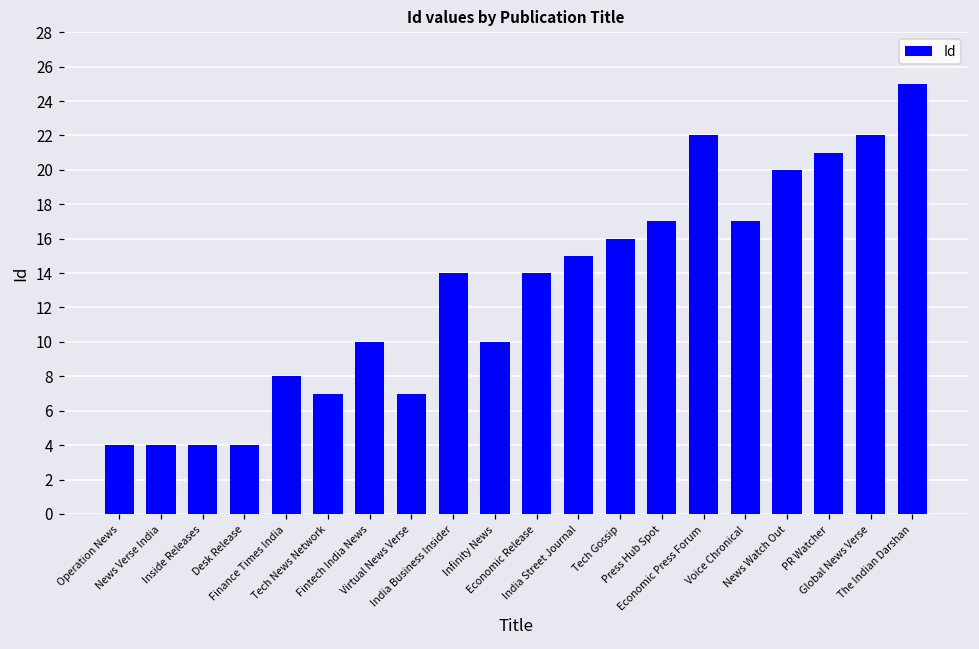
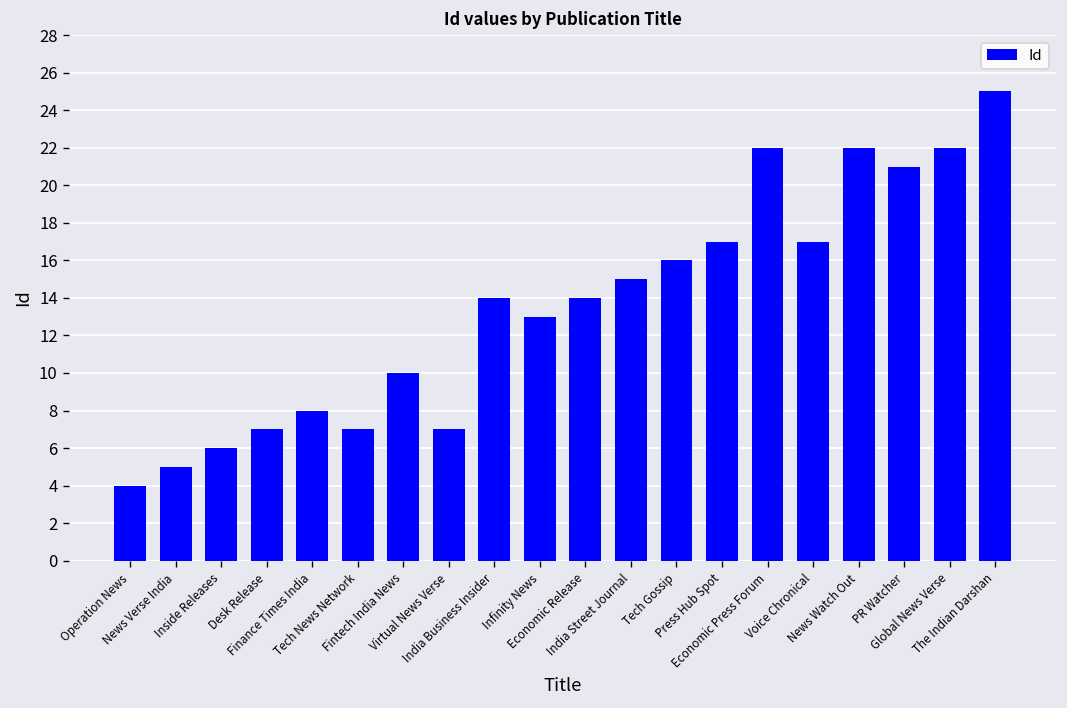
News Verse India: 4 -> 5
Inside Releases: 4 -> 6
Desk Release: 4 -> 7
Infinity News: 10 -> 13
News Watch Out: 20 -> 22
